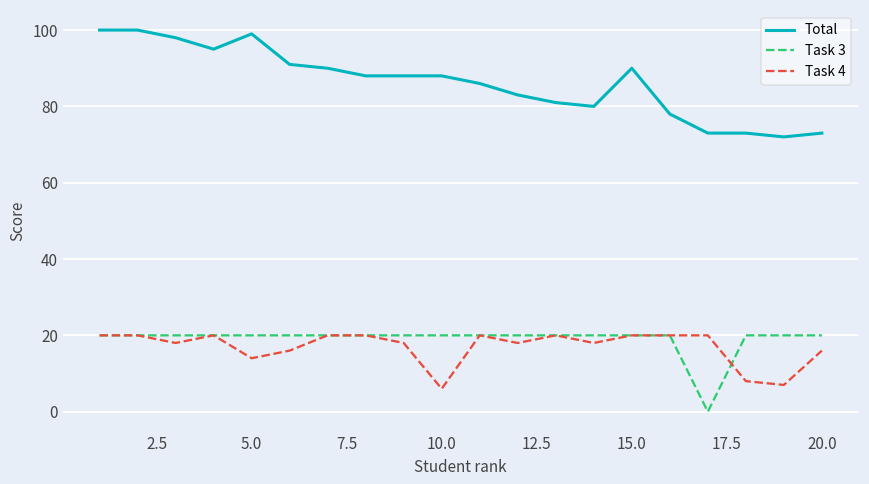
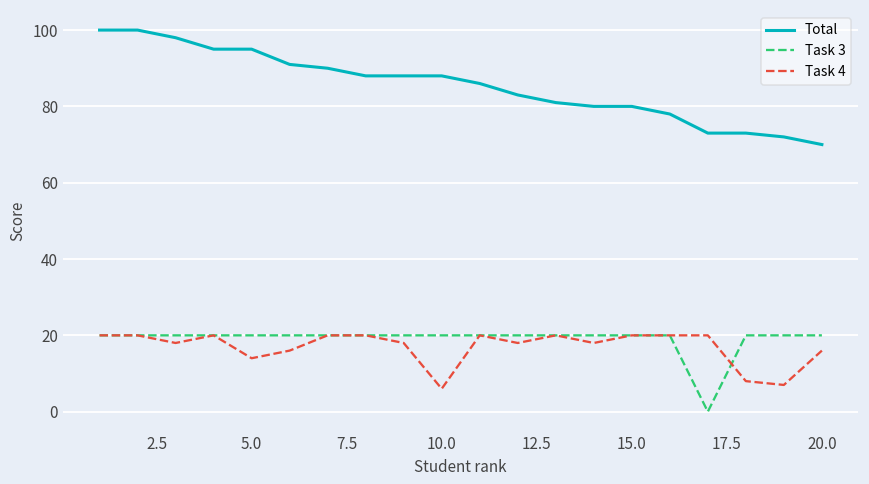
Total, 5.0: 99 -> 95
Total, 15.0: 90 -> 80
Total, 20.0: 73 -> 70
